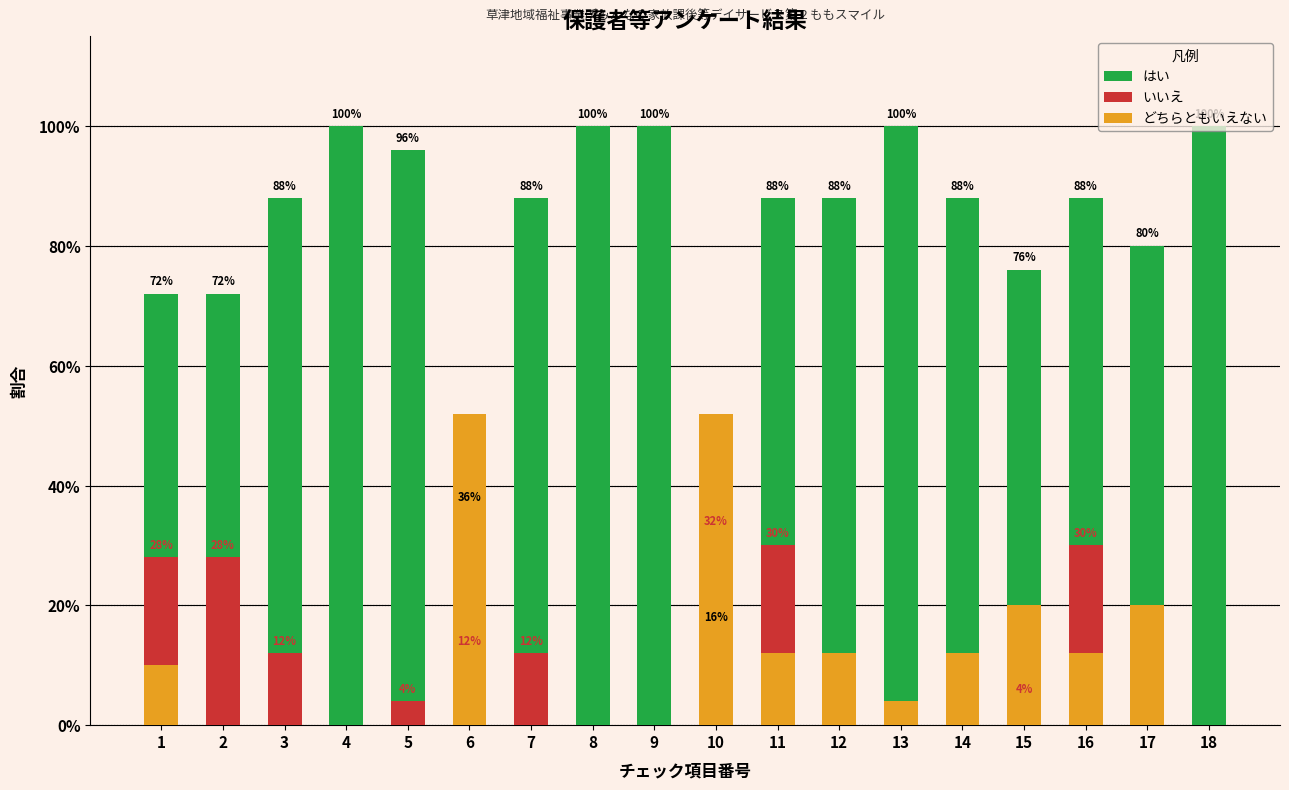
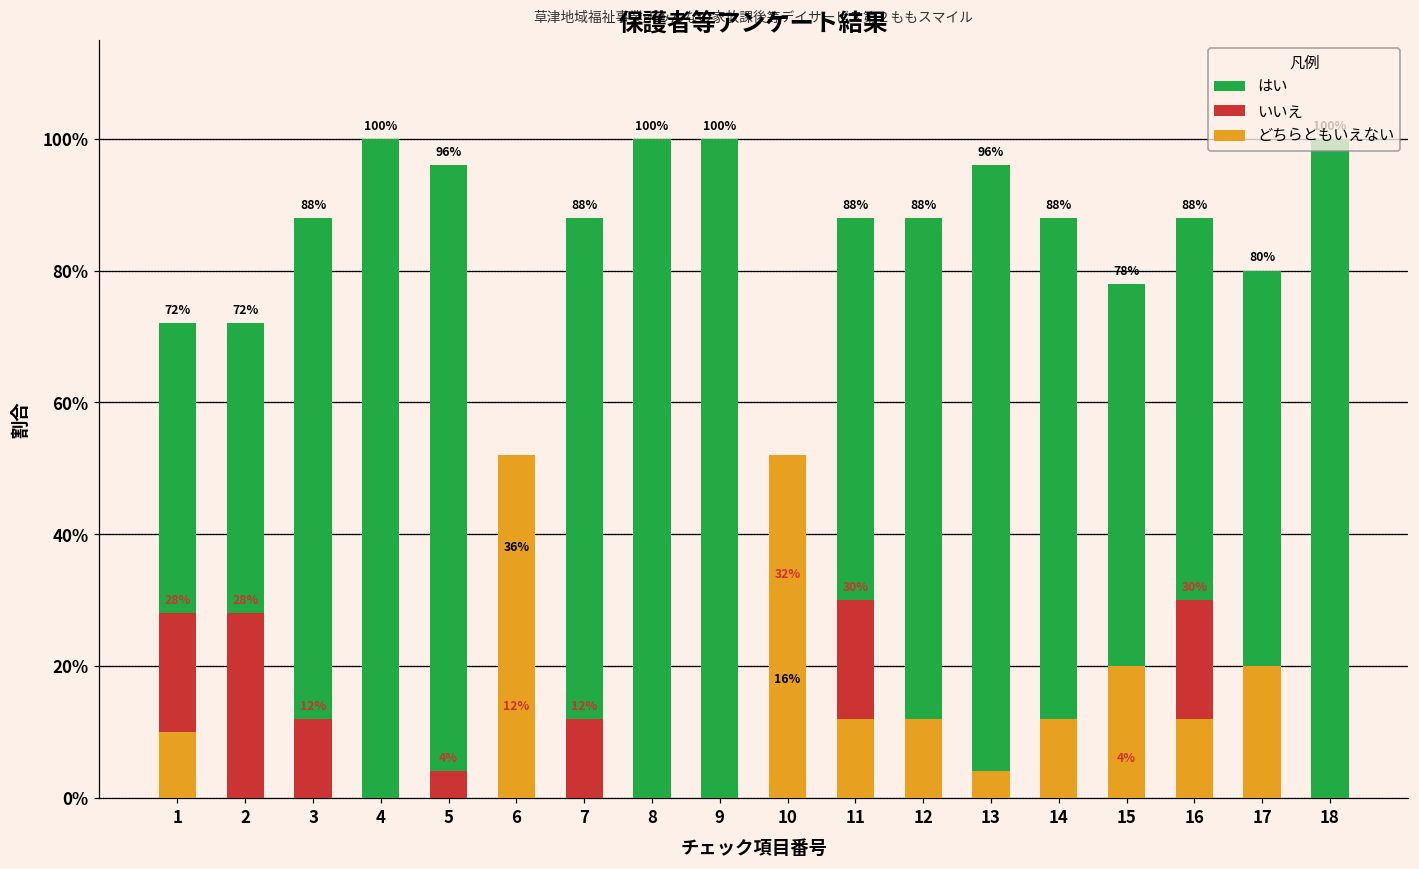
はい, 13: 100% -> 96%
はい, 15: 76% -> 78%
